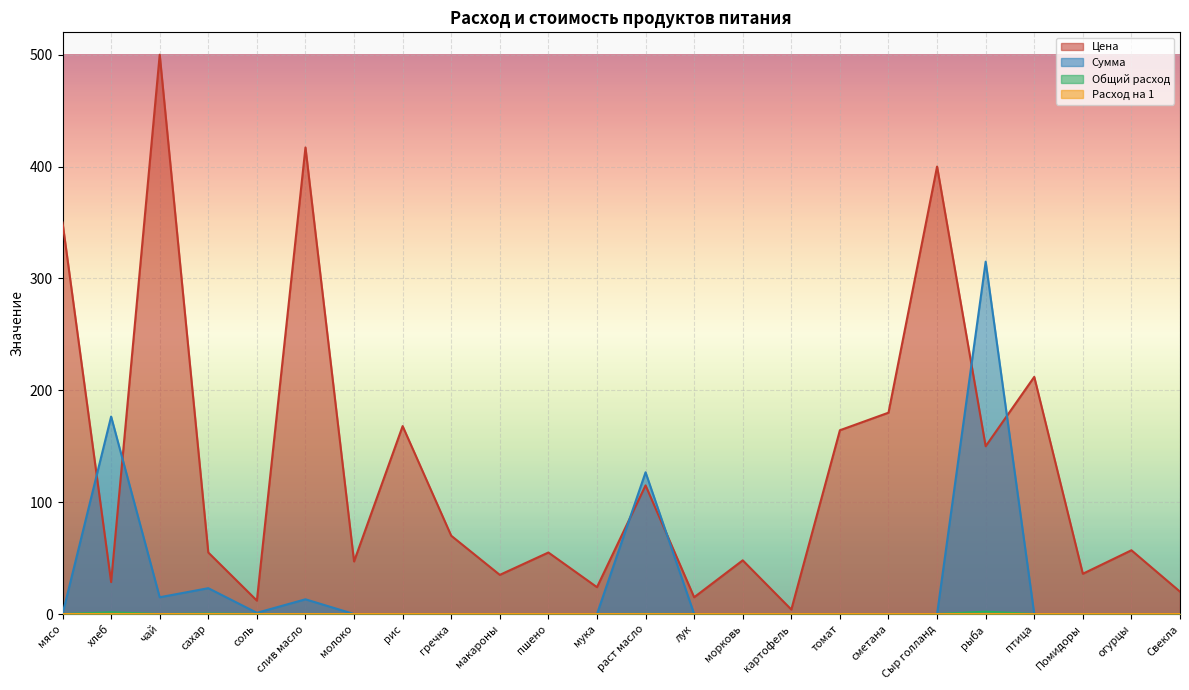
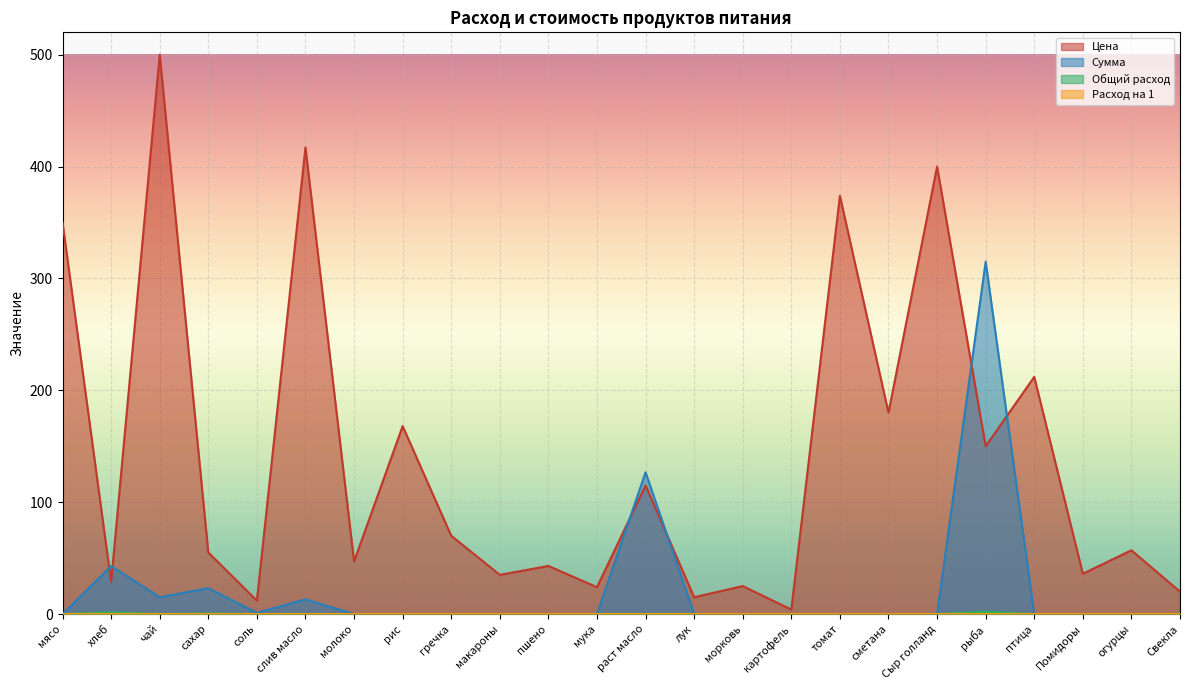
Сумма, хлеб: 177 -> 43
Цена, пшено: 55 -> 43
Цена, морковь: 48 -> 25
Цена, томат: 164 -> 374
